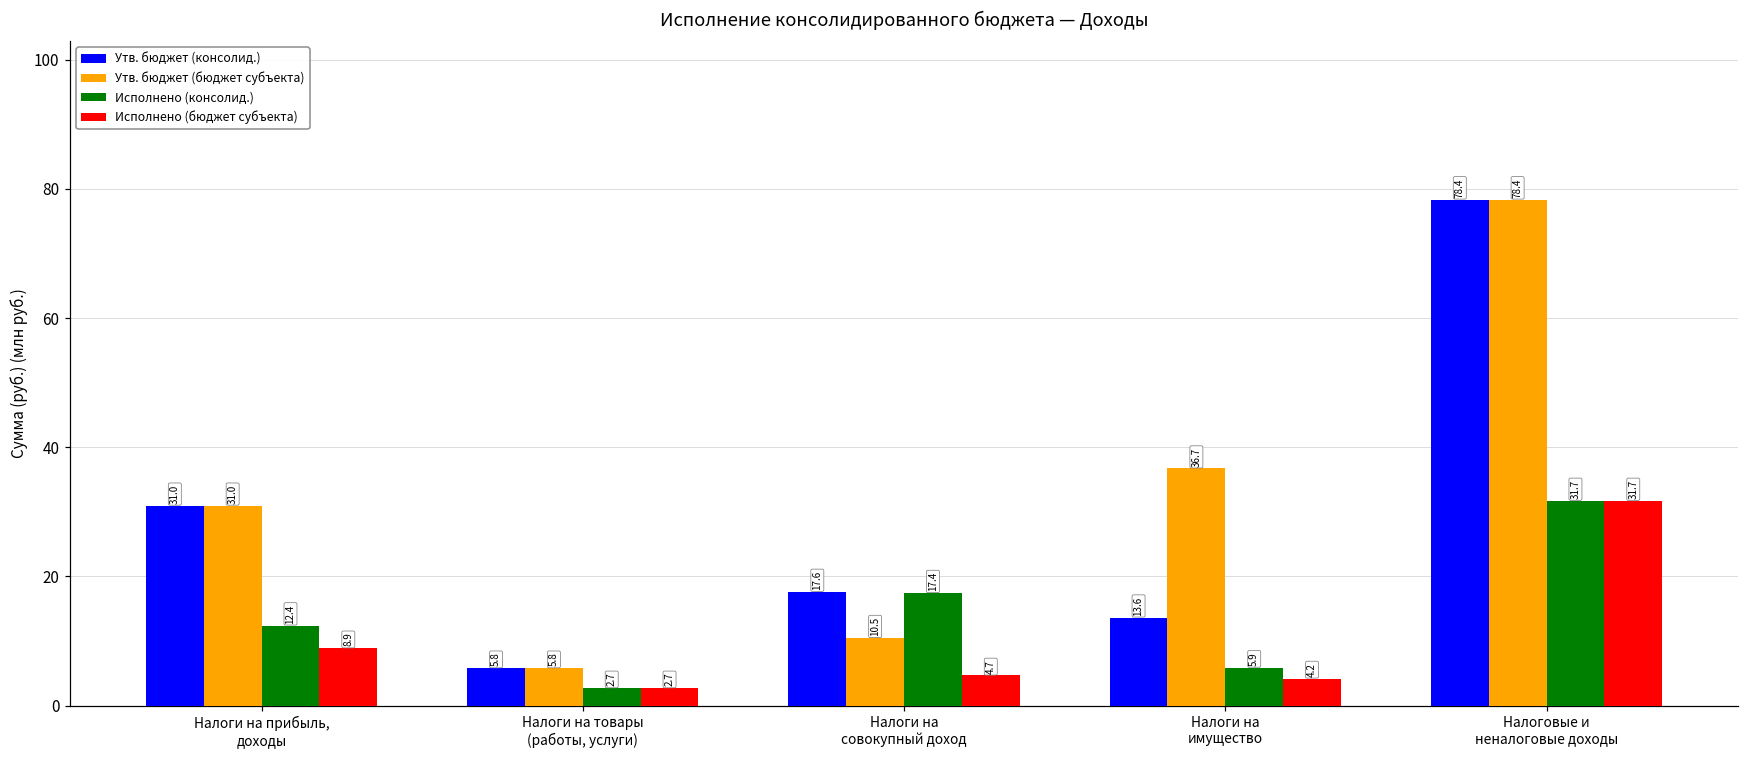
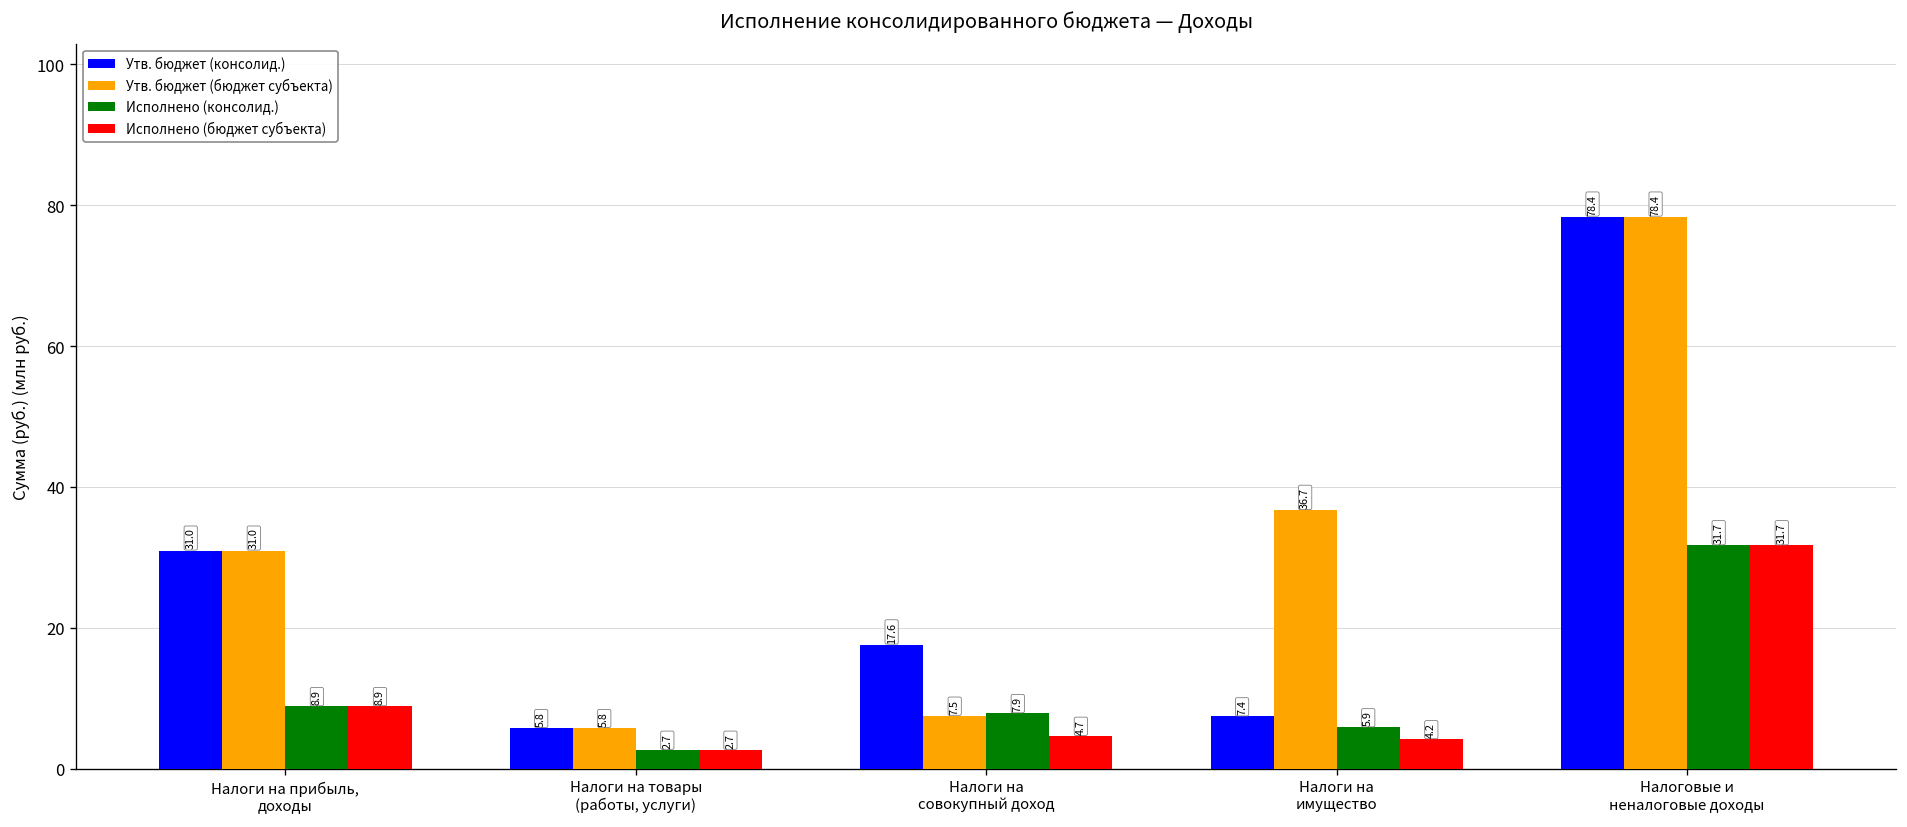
Исполнено (консолид.), Налоги на прибыль, доходы: 12.4 -> 8.9
Утв. бюджет (бюджет субъекта), Налоги на совокупный доход: 10.5 -> 7.5
Исполнено (консолид.), Налоги на совокупный доход: 17.4 -> 7.9
Утв. бюджет (консолид.), Налоги на имущество: 13.6 -> 7.4
